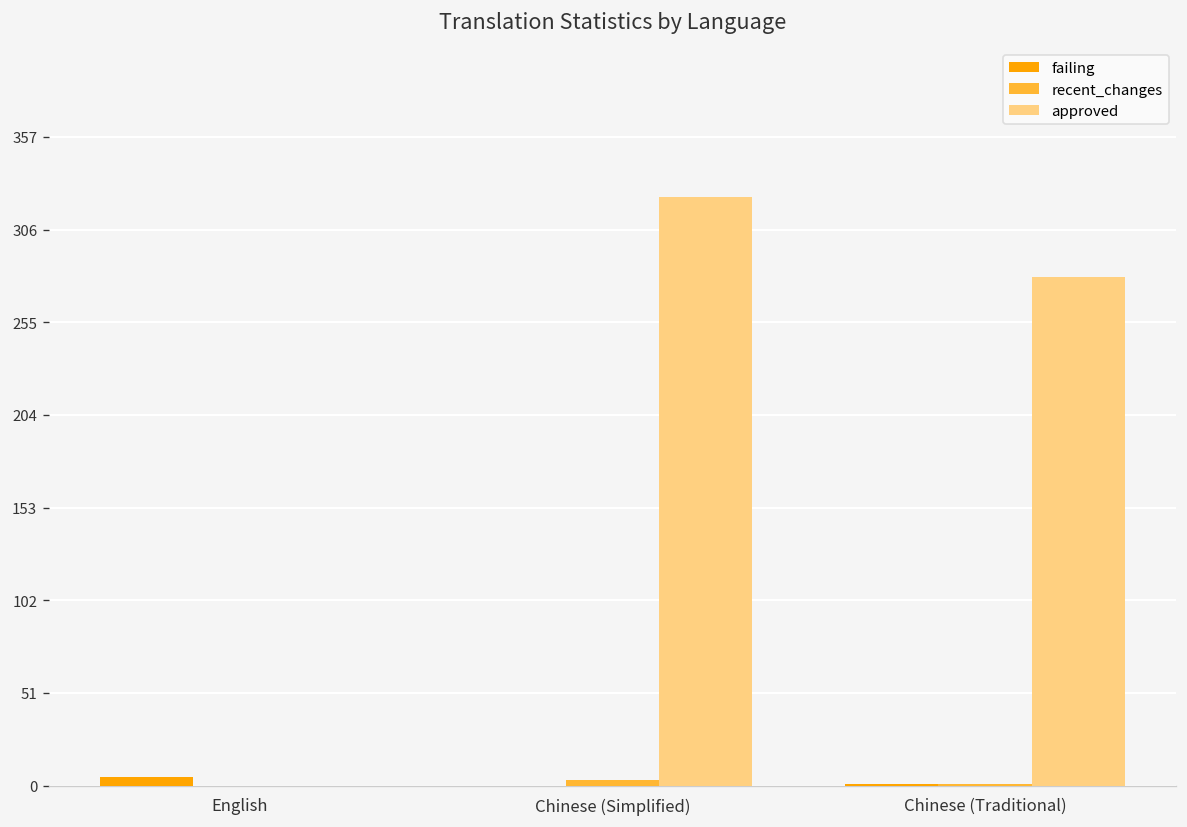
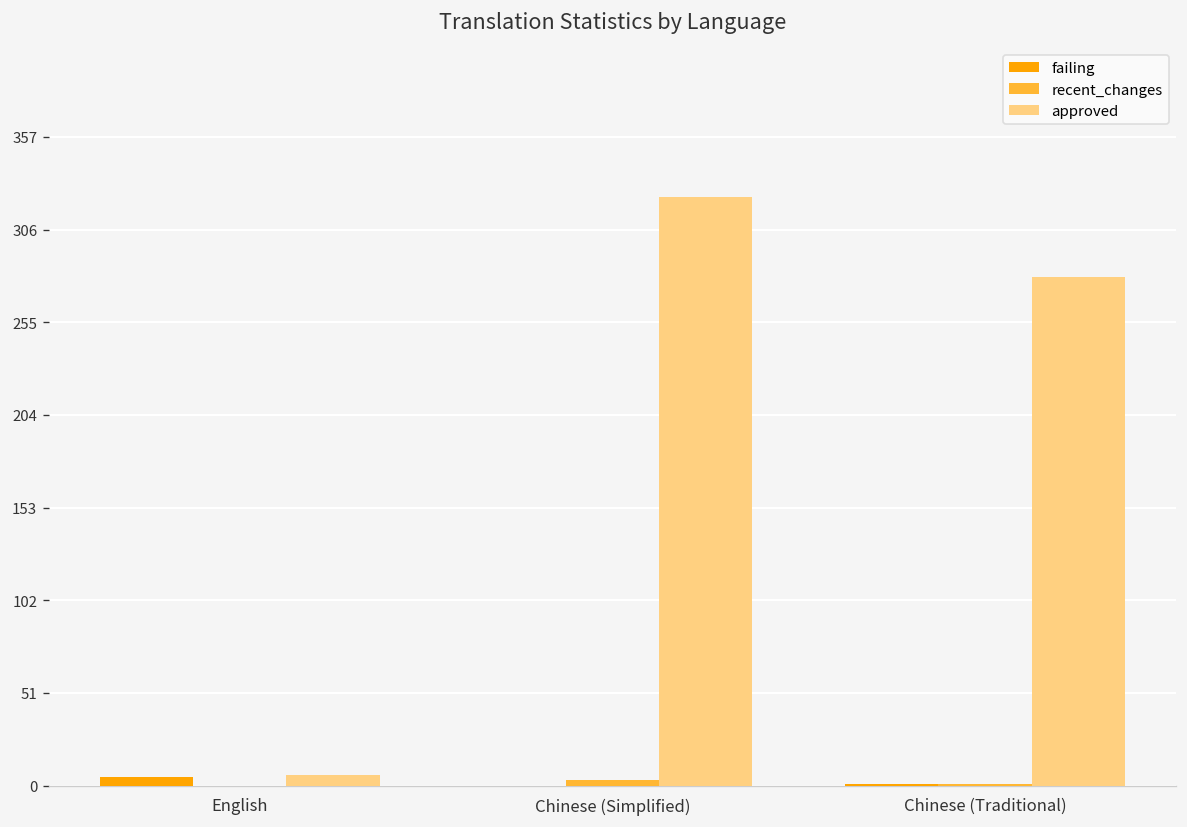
approved, English: 0 -> 6
